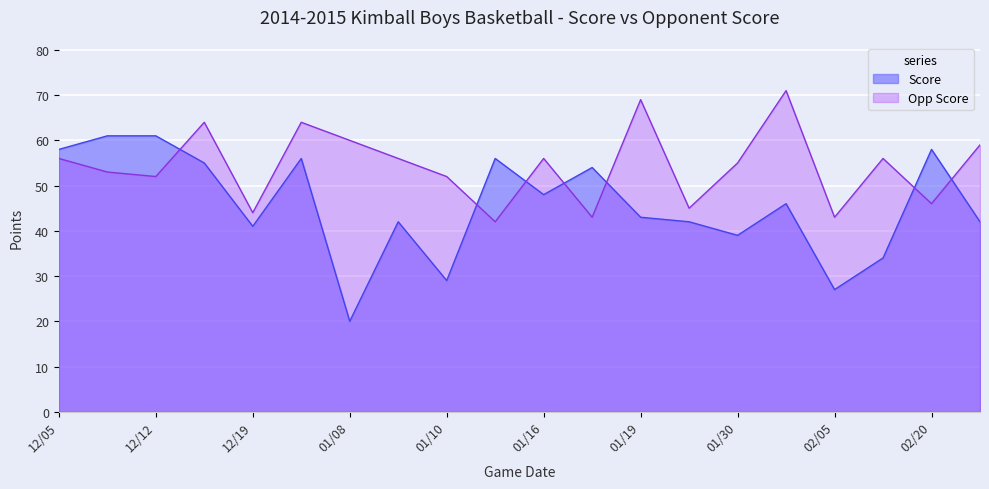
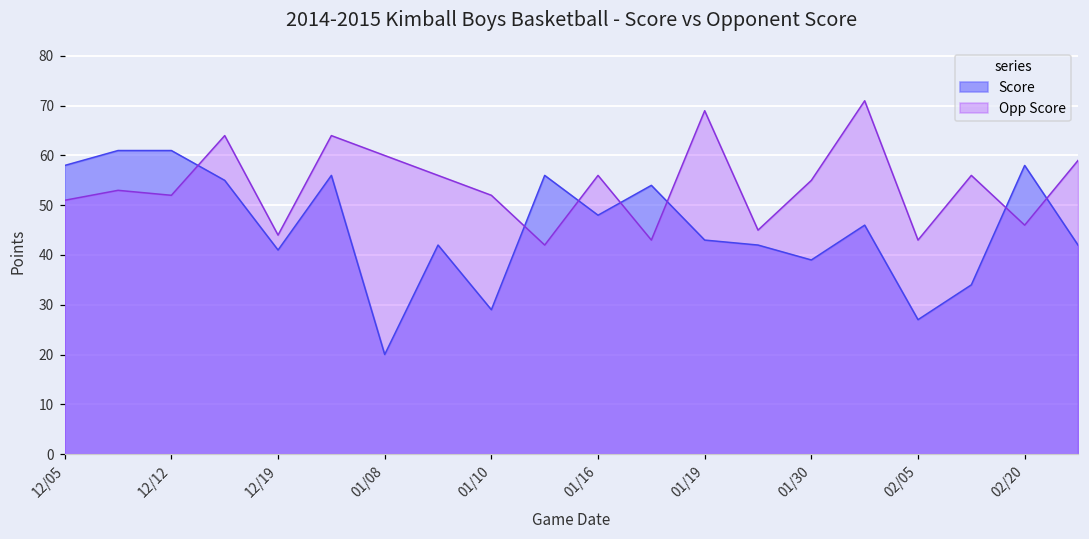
Opp Score, 12/05: 56 -> 51
